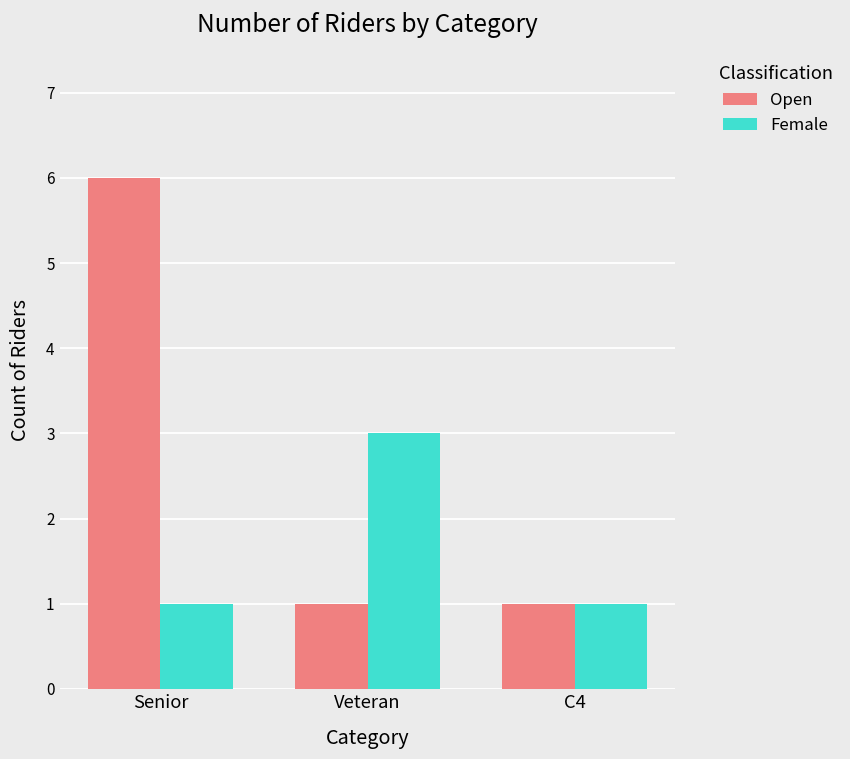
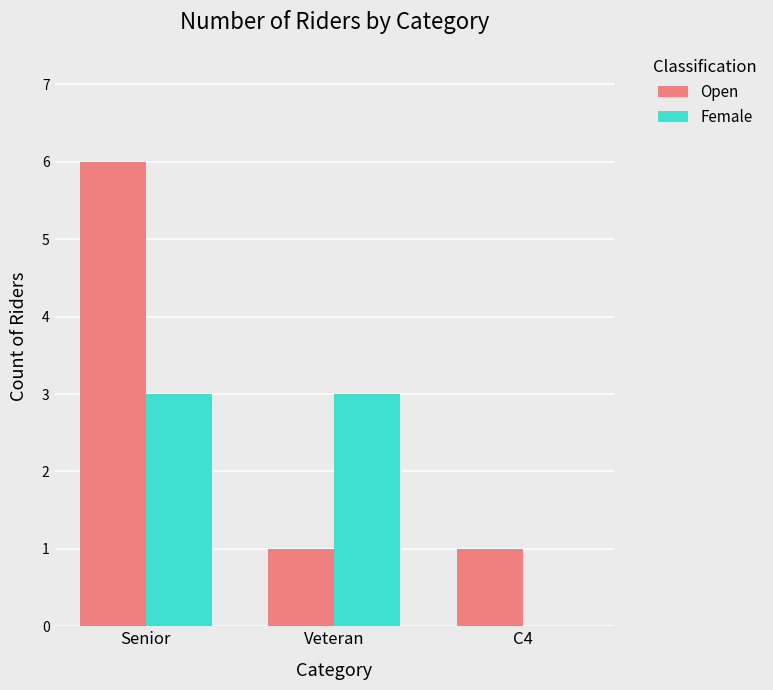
Female, Senior: 1 -> 3
Female, C4: 1 -> 0
